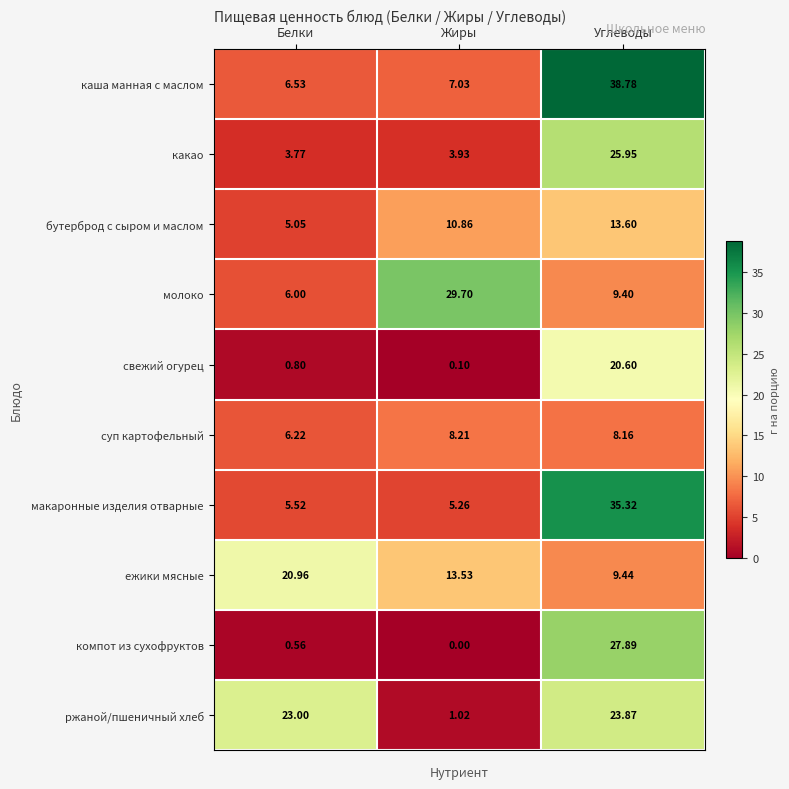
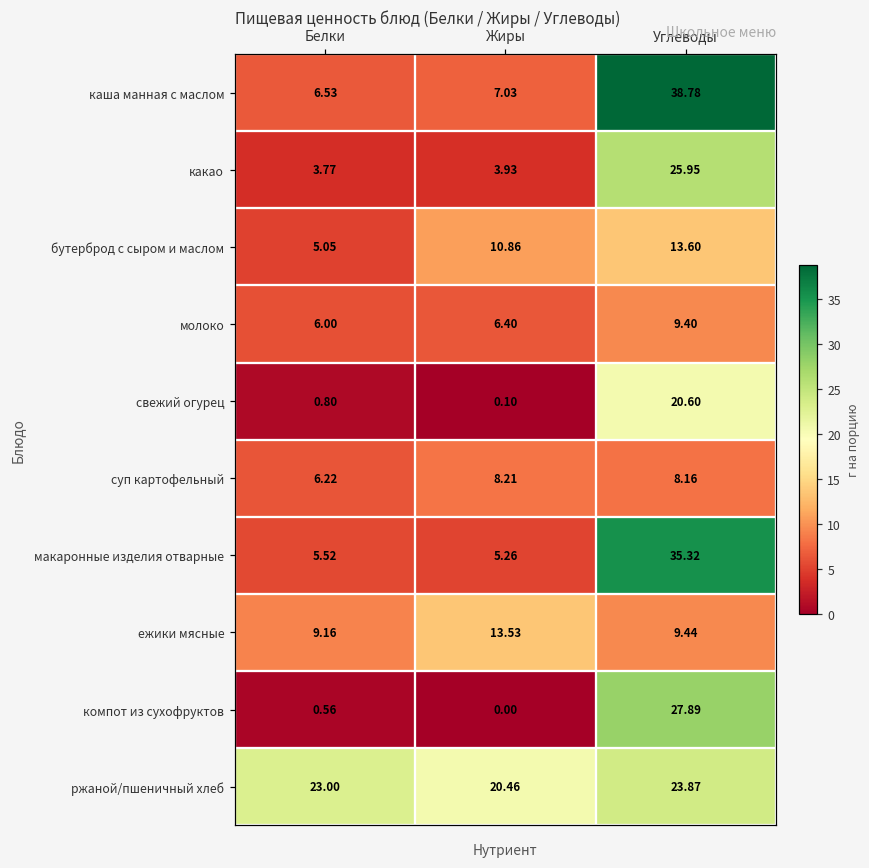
молоко, Жиры: 29.70 -> 6.40
ежики мясные, Белки: 20.96 -> 9.16
ржаной/пшеничный хлеб, Жиры: 1.02 -> 20.46
